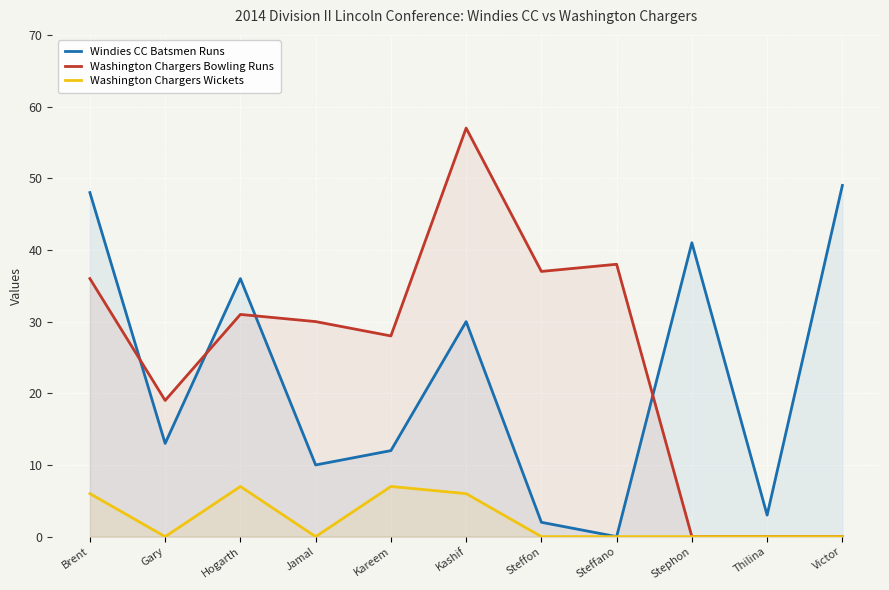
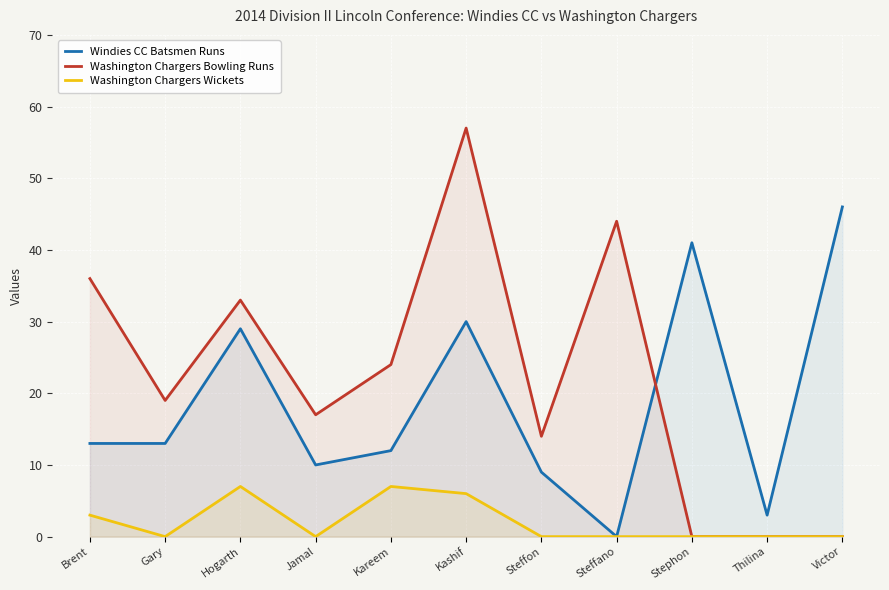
Windies CC Batsmen Runs, Brent: 48 -> 13
Washington Chargers Wickets, Brent: 6 -> 3
Windies CC Batsmen Runs, Hogarth: 36 -> 29
Washington Chargers Bowling Runs, Hogarth: 31 -> 33
Washington Chargers Bowling Runs, Jamal: 30 -> 17
Washington Chargers Bowling Runs, Kareem: 28 -> 24
Windies CC Batsmen Runs, Steffon: 2 -> 9
Washington Chargers Bowling Runs, Steffon: 37 -> 14
Washington Chargers Bowling Runs, Steffano: 38 -> 44
Windies CC Batsmen Runs, Victor: 49 -> 46
